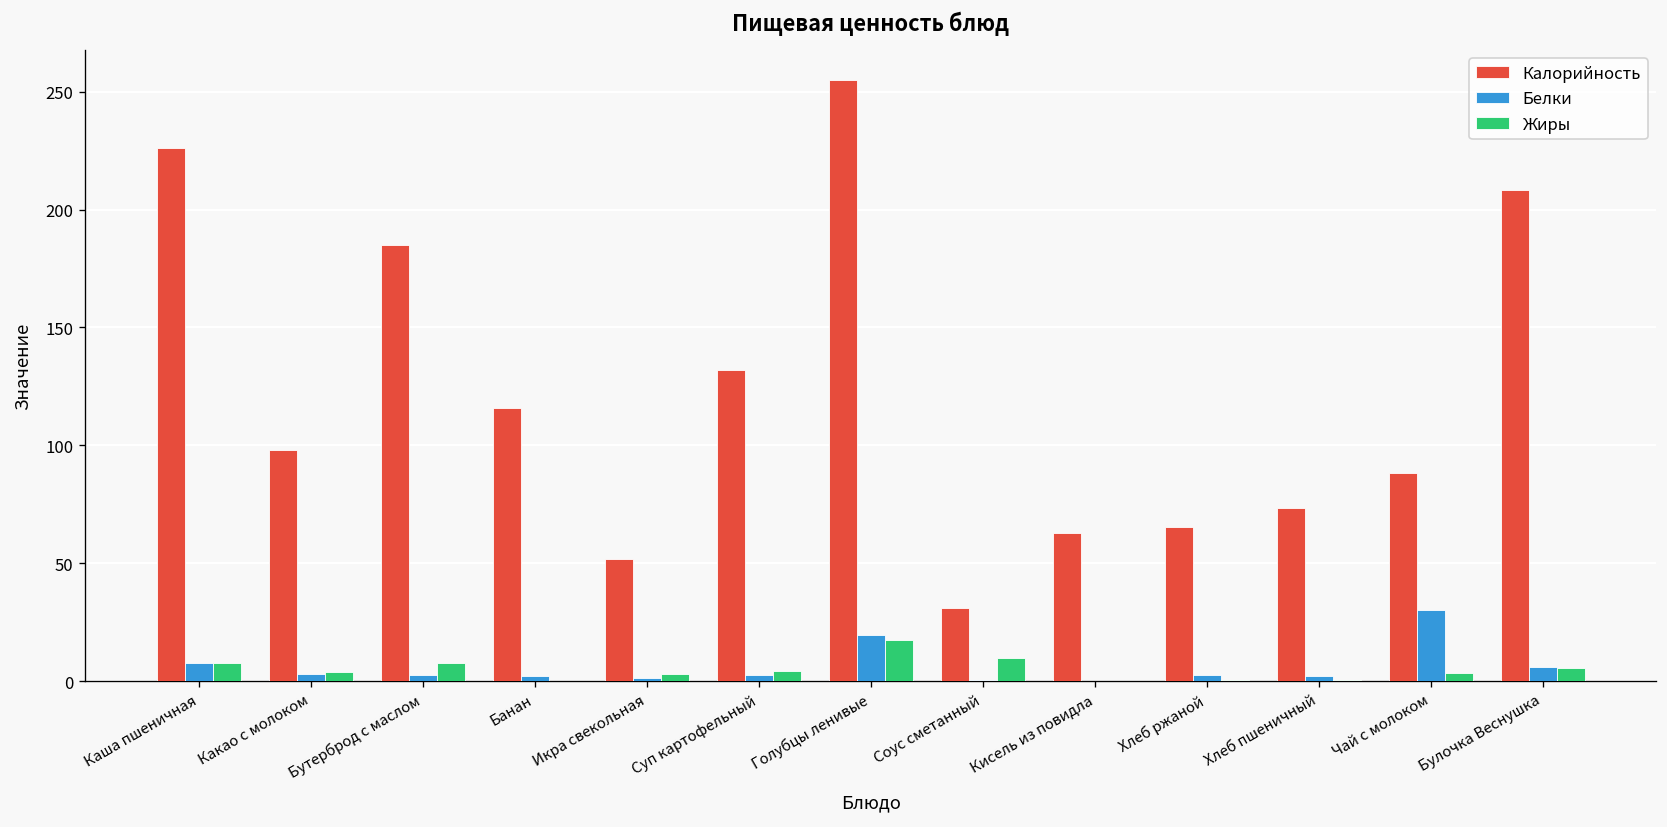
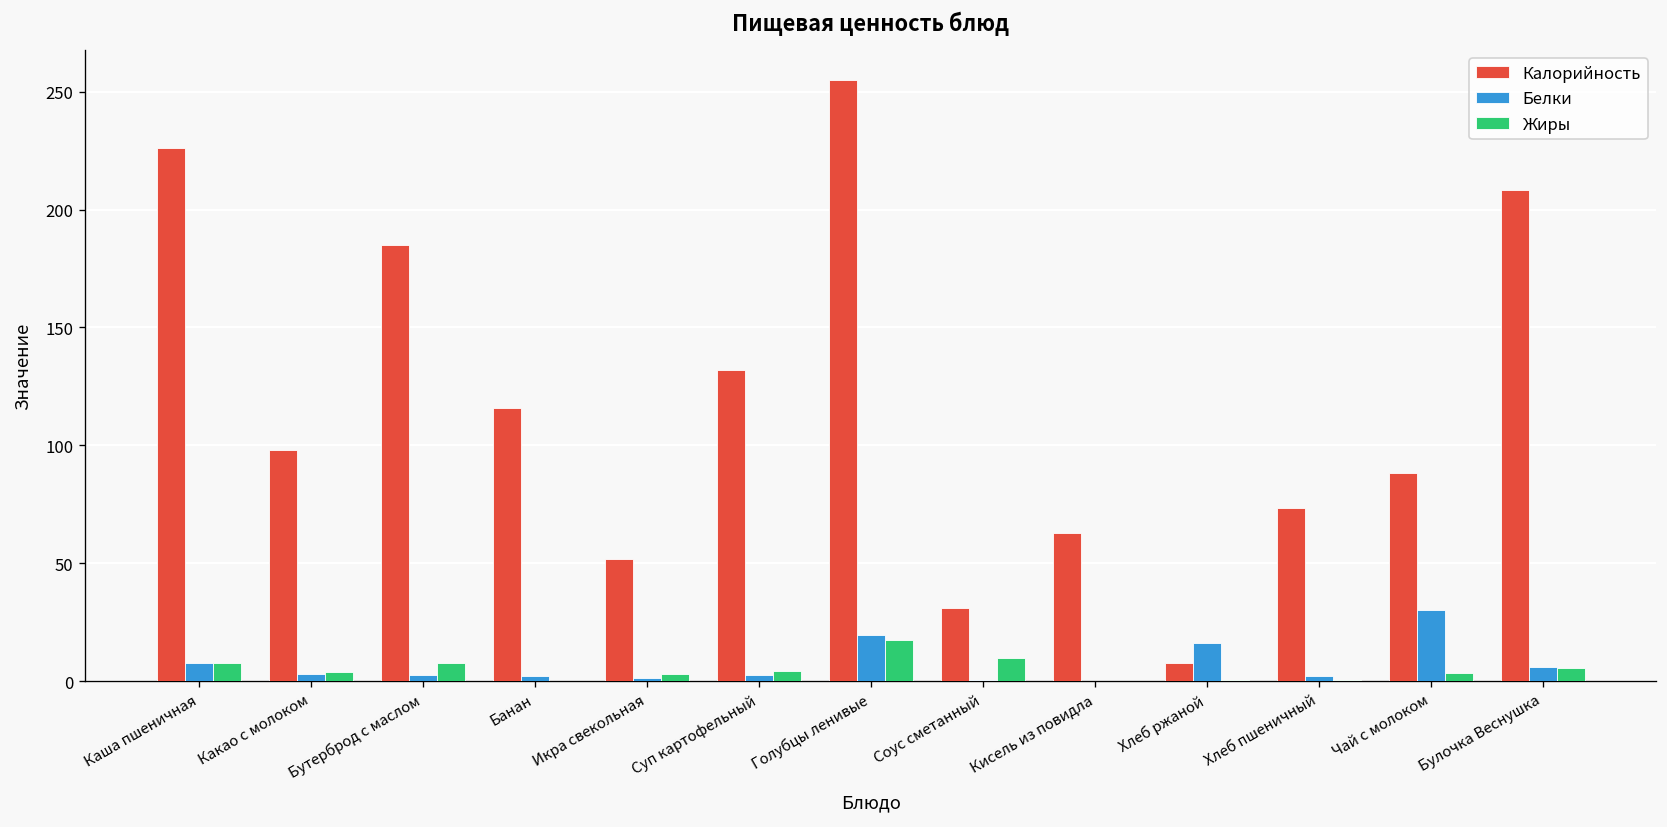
Калорийность, Хлеб ржаной: 65 -> 8
Белки, Хлеб ржаной: 3 -> 16
